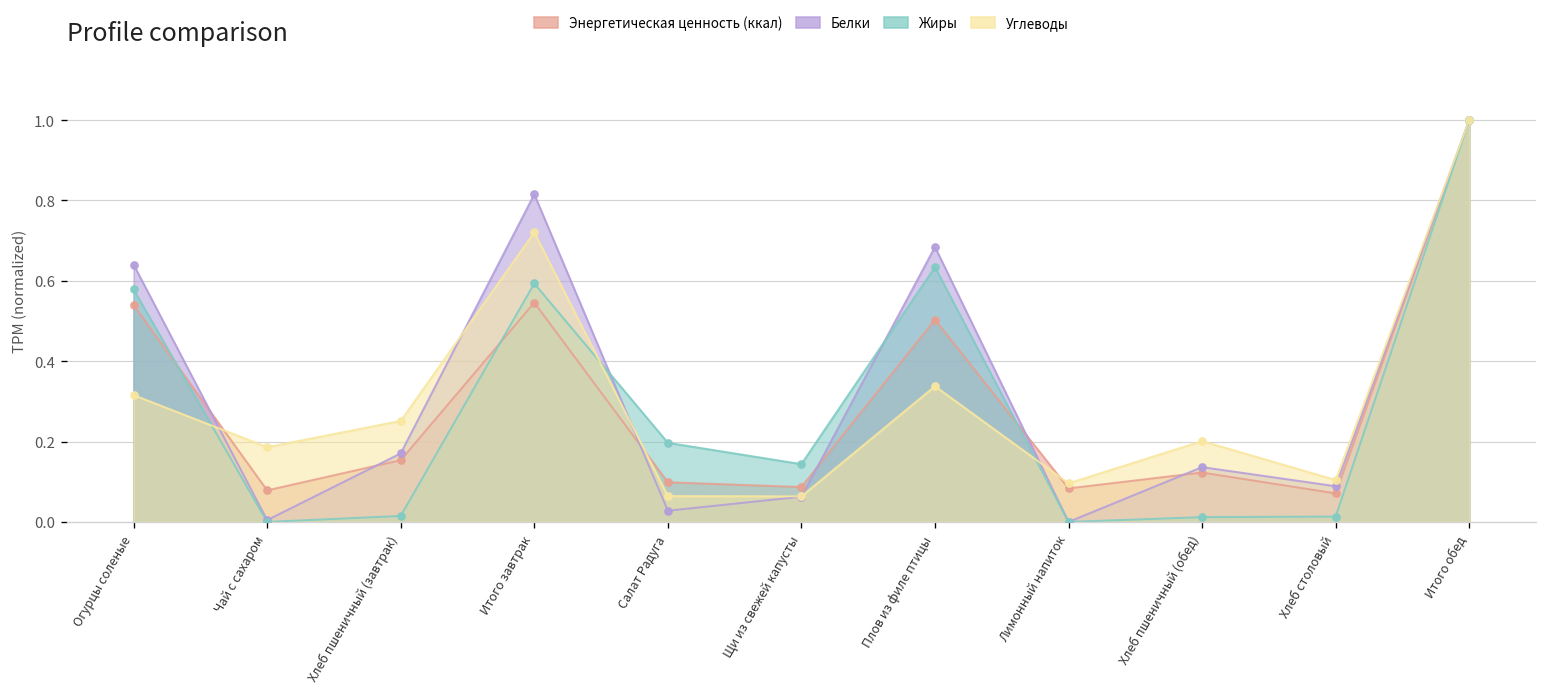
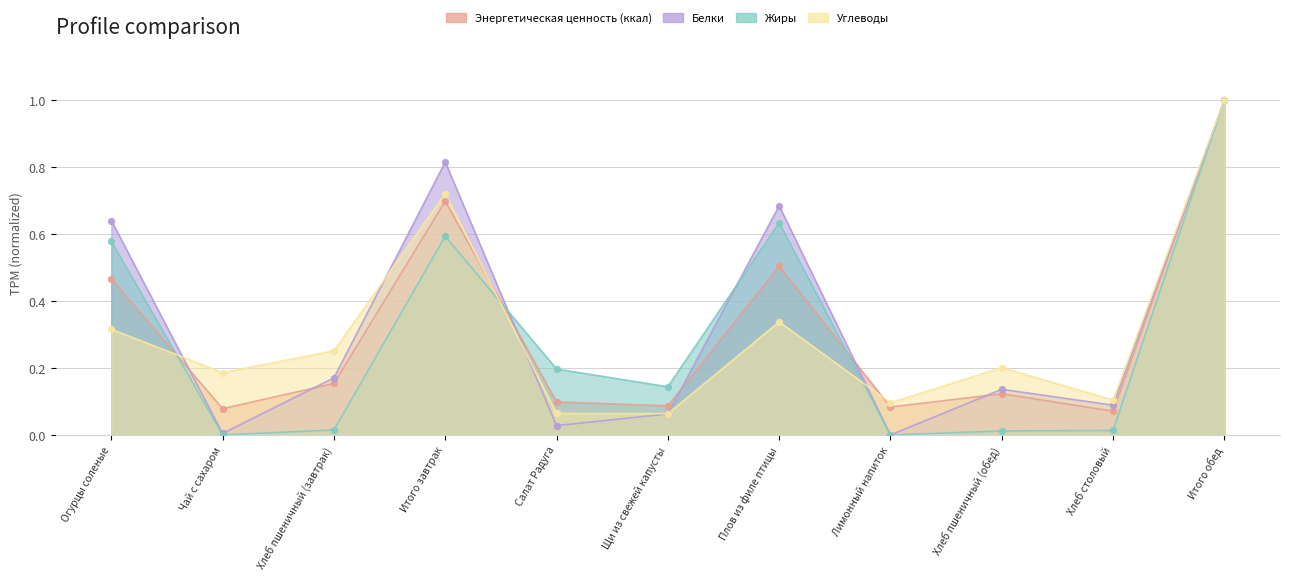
Энергетическая ценность (ккал), Огурцы соленые: 0.54 -> 0.47
Энергетическая ценность (ккал), Итого завтрак: 0.55 -> 0.70
